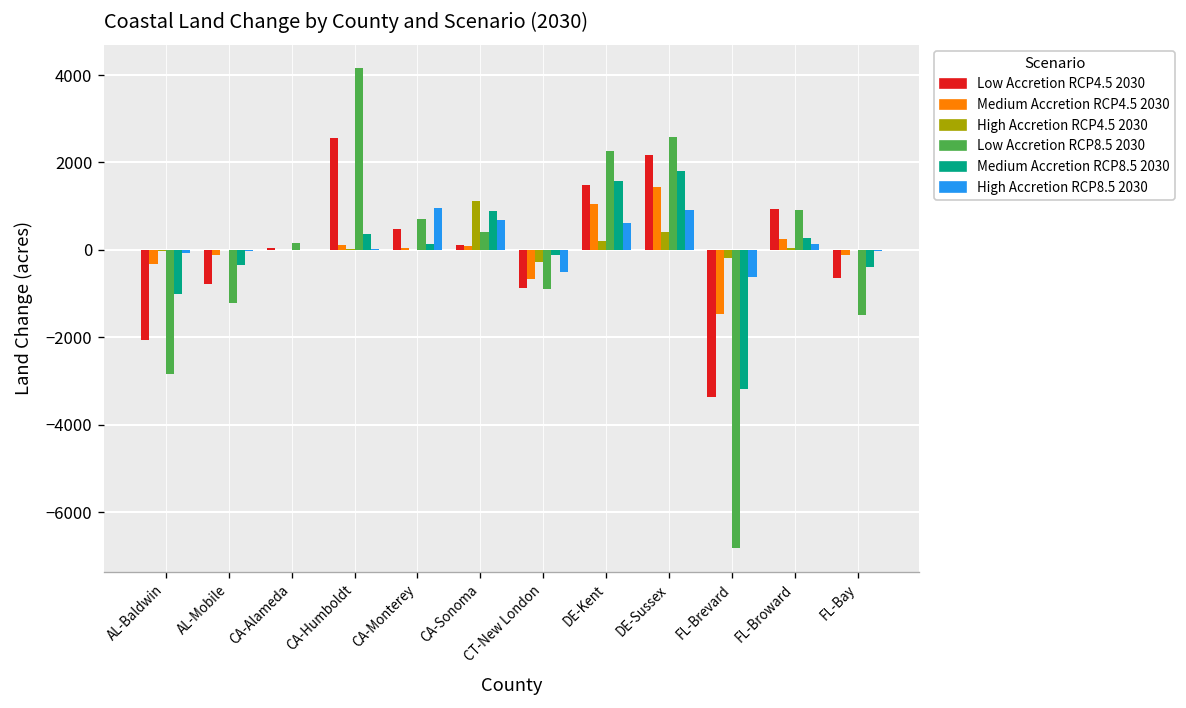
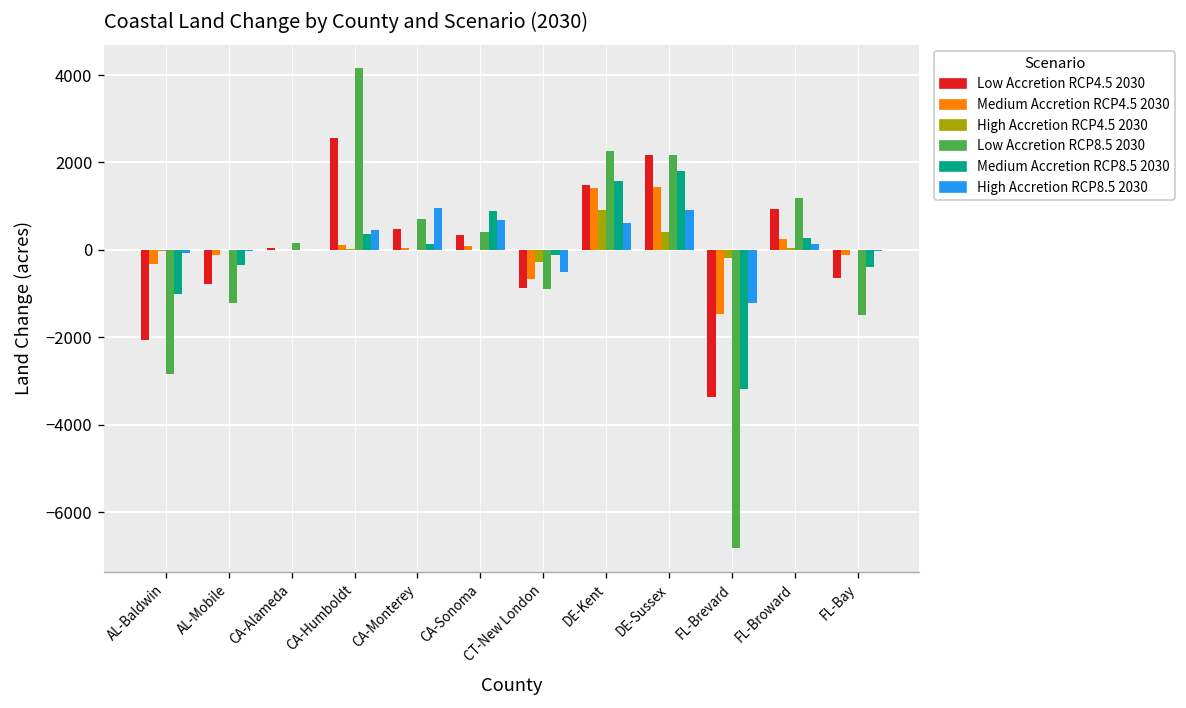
High Accretion RCP8.5 2030, CA-Humboldt: 0 -> 500
Low Accretion RCP4.5 2030, CA-Sonoma: 100 -> 300
High Accretion RCP4.5 2030, CA-Sonoma: 1100 -> 0
Medium Accretion RCP4.5 2030, DE-Kent: 1100 -> 1400
High Accretion RCP4.5 2030, DE-Kent: 200 -> 900
Low Accretion RCP8.5 2030, DE-Sussex: 2600 -> 2200
High Accretion RCP8.5 2030, FL-Brevard: -600 -> -1200
Low Accretion RCP8.5 2030, FL-Broward: 900 -> 1200
